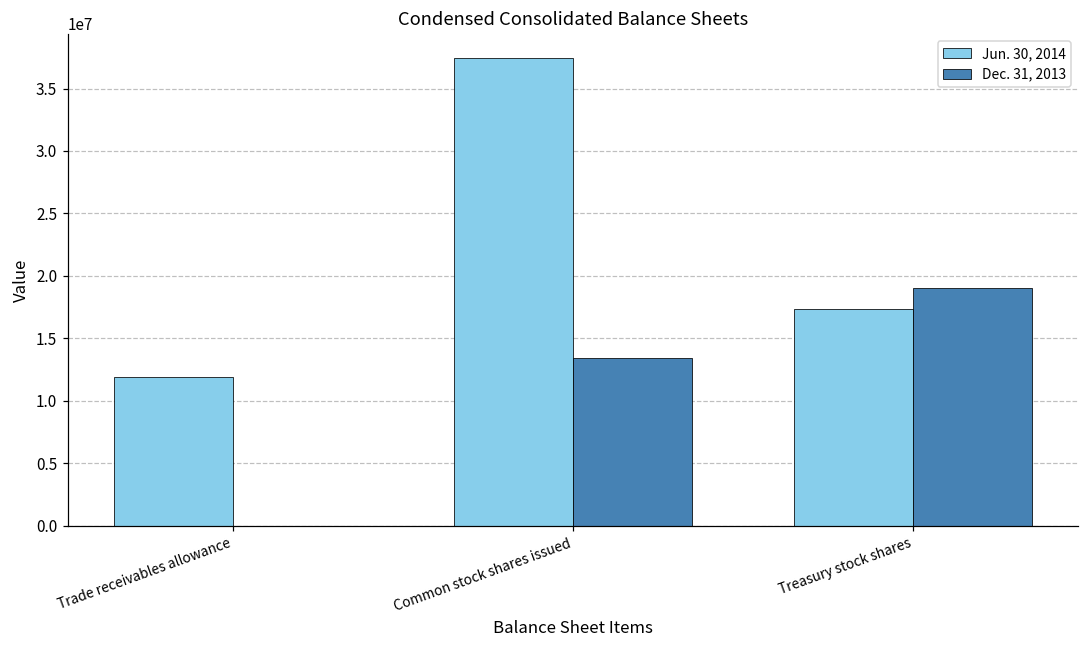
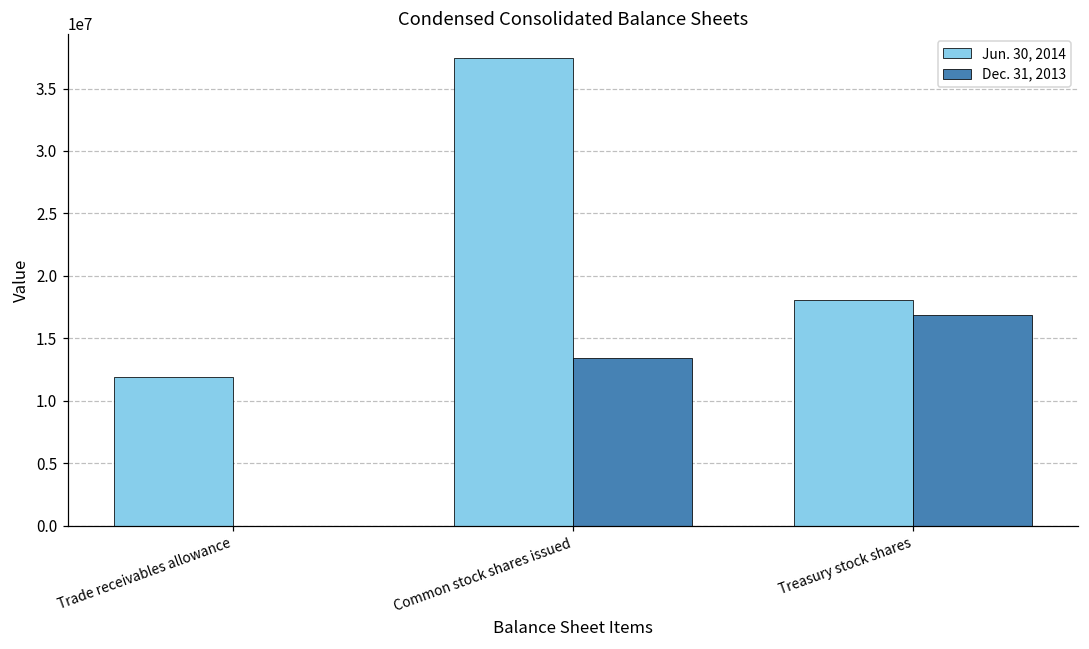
Jun. 30, 2014, Treasury stock shares: 17300000 -> 18100000
Dec. 31, 2013, Treasury stock shares: 19000000 -> 16800000
